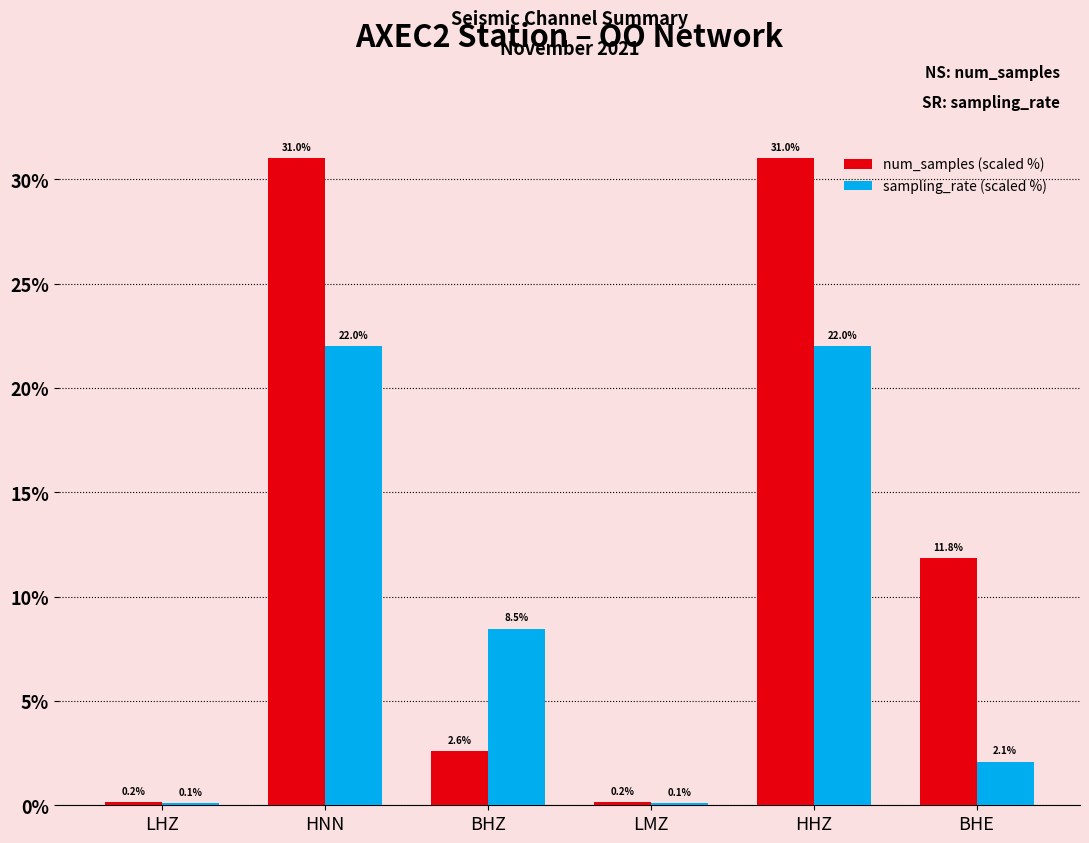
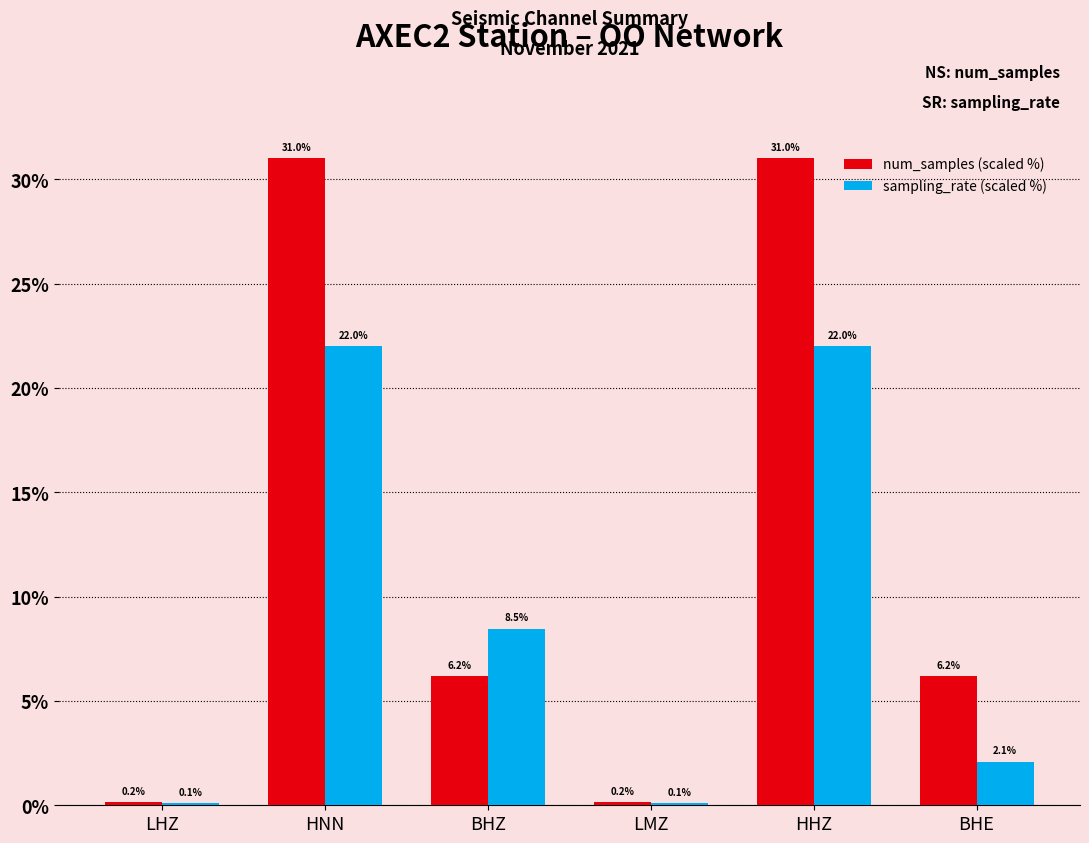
num_samples (scaled %), BHZ: 2.6% -> 6.2%
num_samples (scaled %), BHE: 11.8% -> 6.2%
